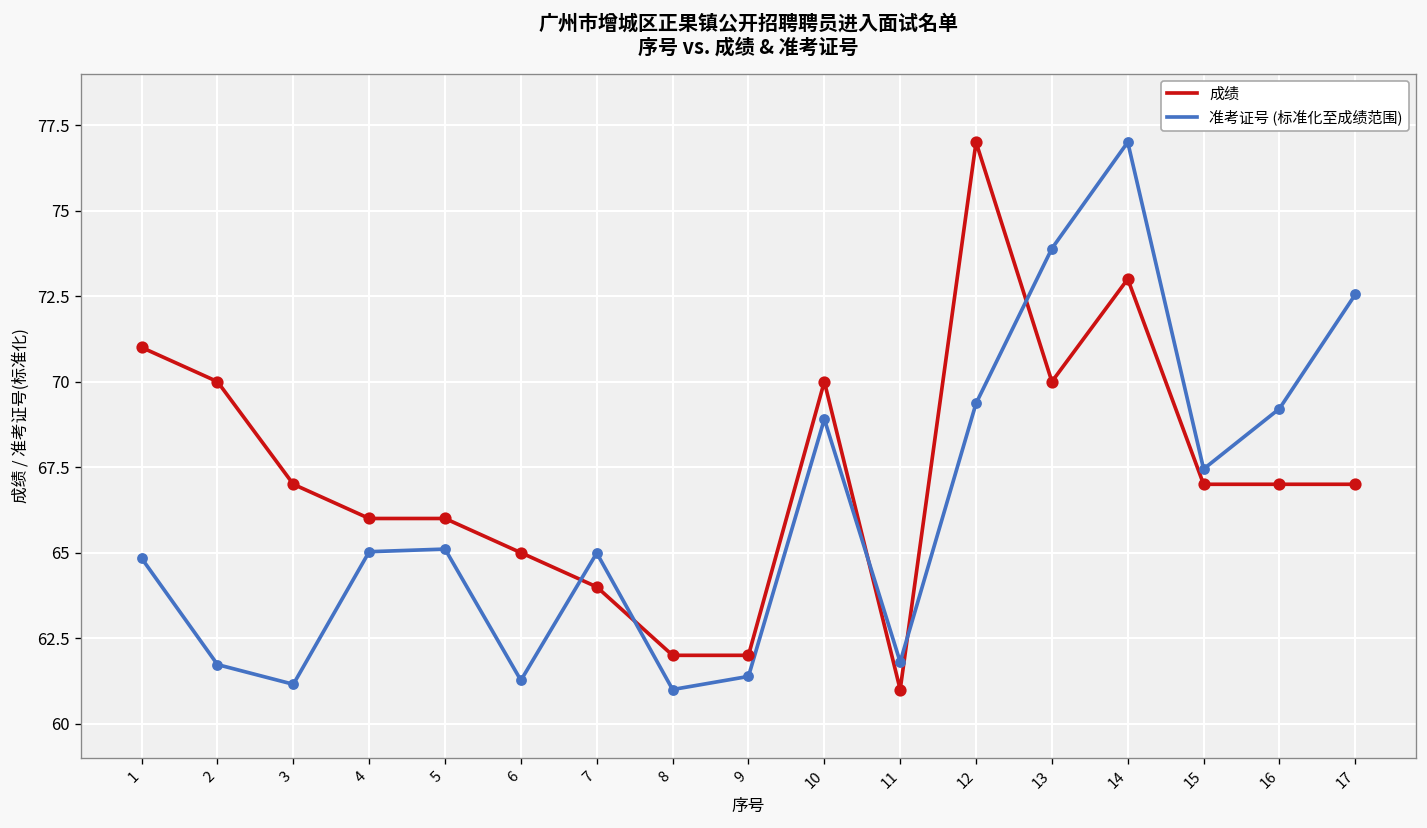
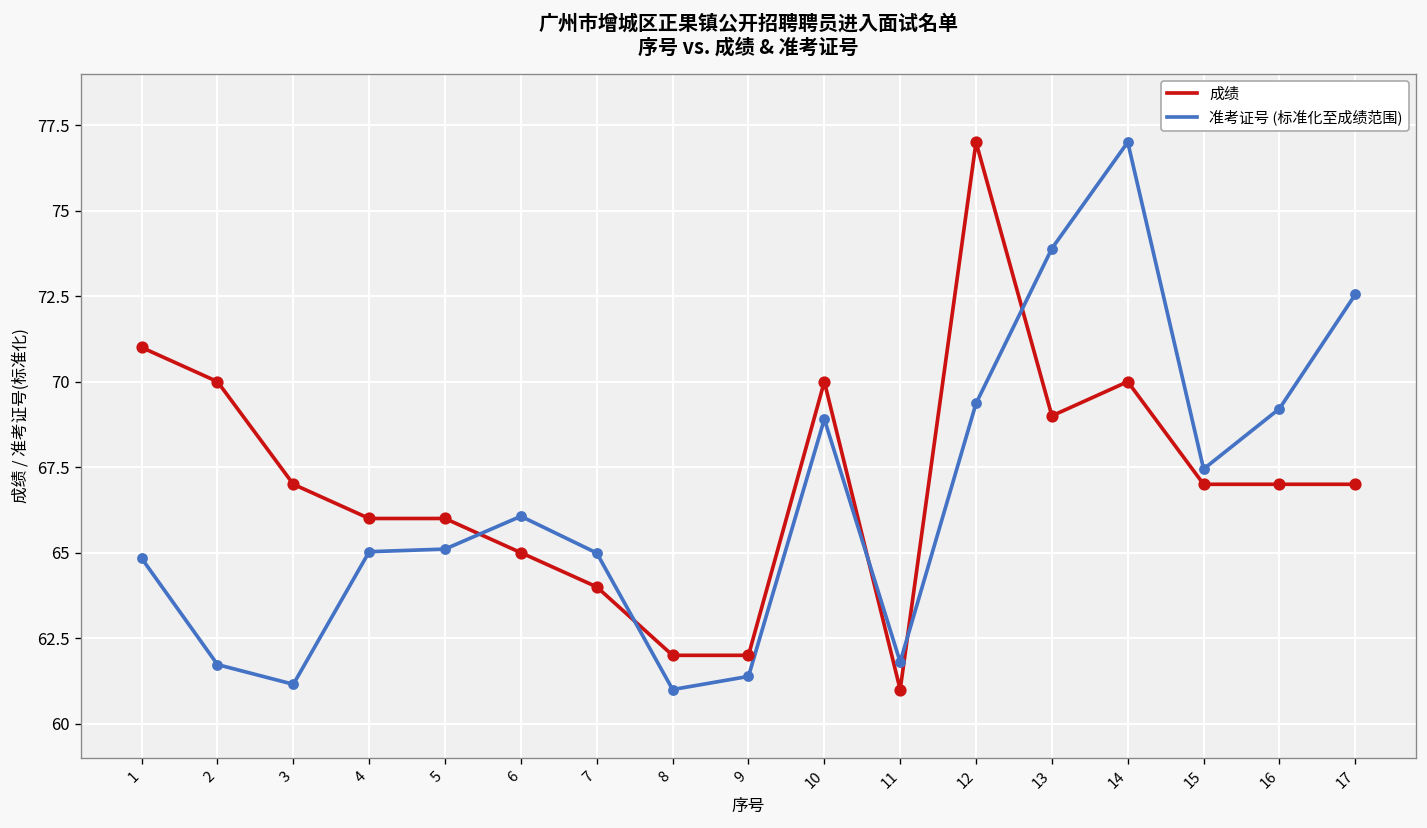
准考证号 (标准化至成绩范围), 6: 61.3 -> 66.1
成绩, 13: 70 -> 69
成绩, 14: 73 -> 70
